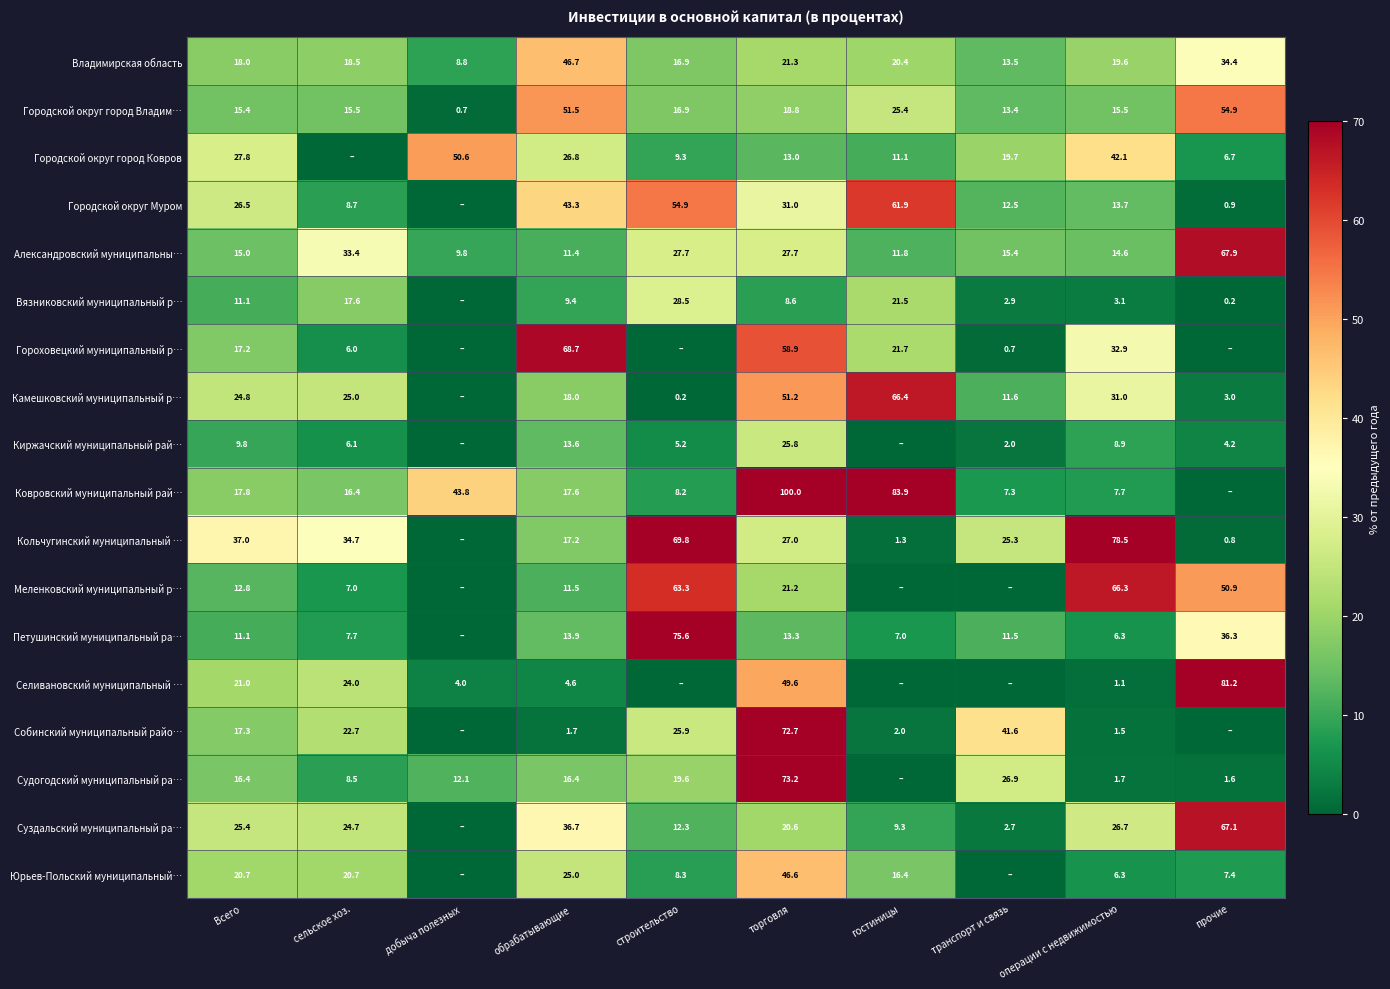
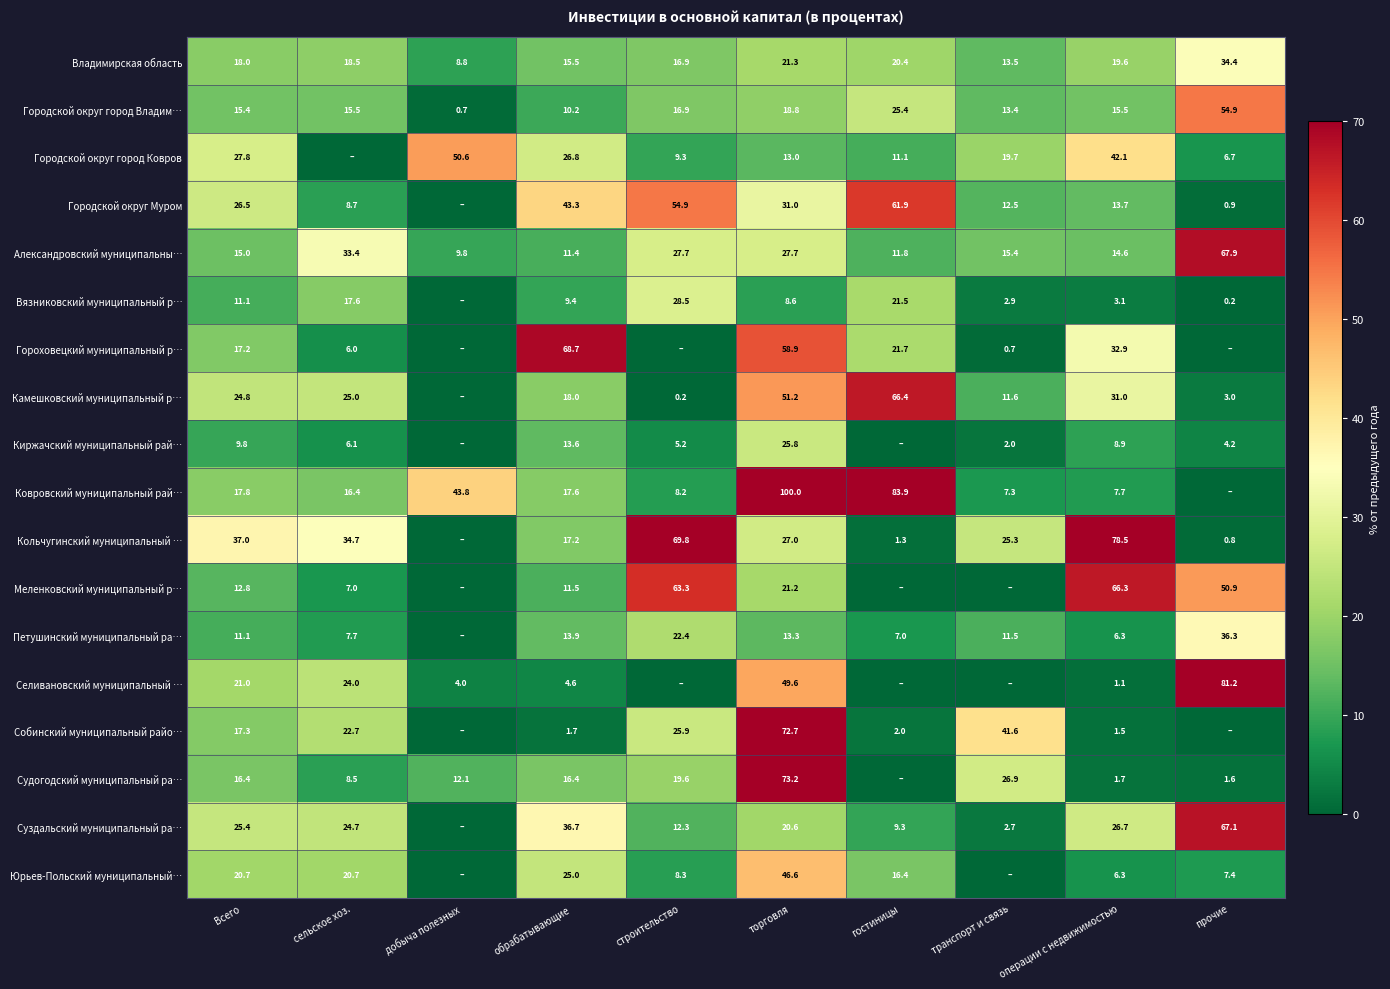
Владимирская область, обрабатывающие: 46.7 -> 15.5
Городской округ город Владим…, обрабатывающие: 51.5 -> 10.2
Петушинский муниципальный ра…, строительство: 75.6 -> 22.4
